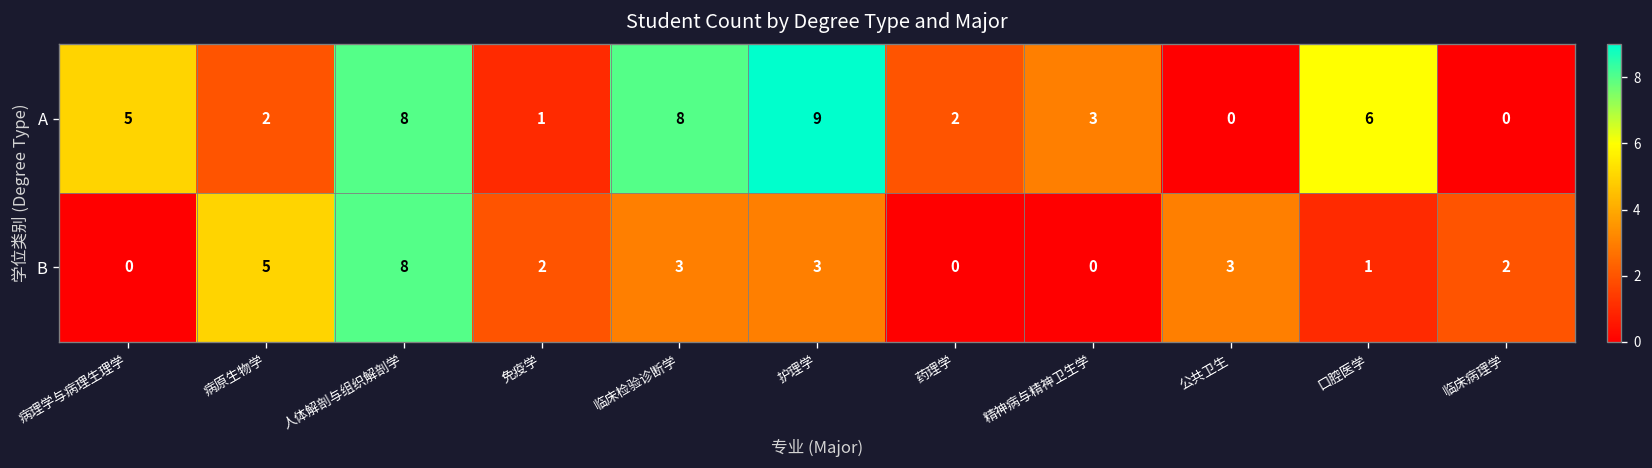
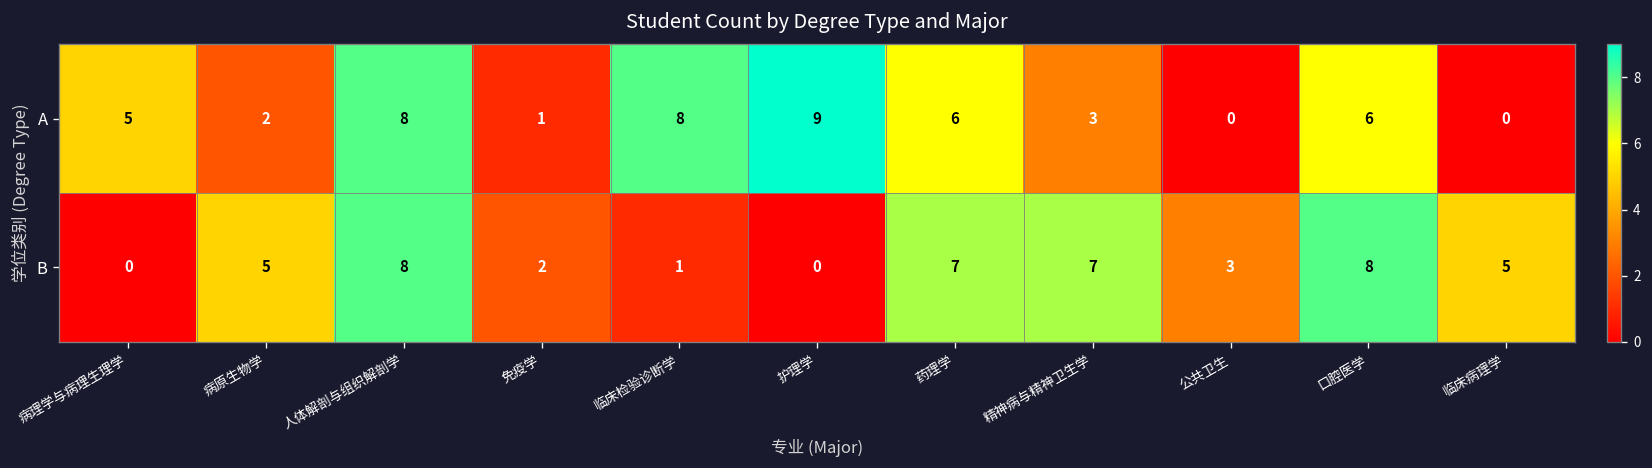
A, 药理学: 2 -> 6
B, 临床检验诊断学: 3 -> 1
B, 护理学: 3 -> 0
B, 药理学: 0 -> 7
B, 精神病与精神卫生学: 0 -> 7
B, 口腔医学: 1 -> 8
B, 临床病理学: 2 -> 5
